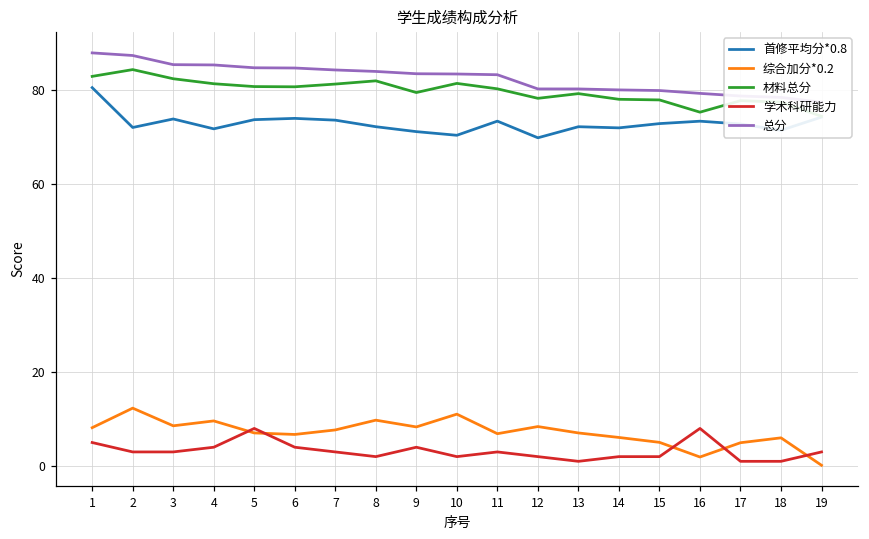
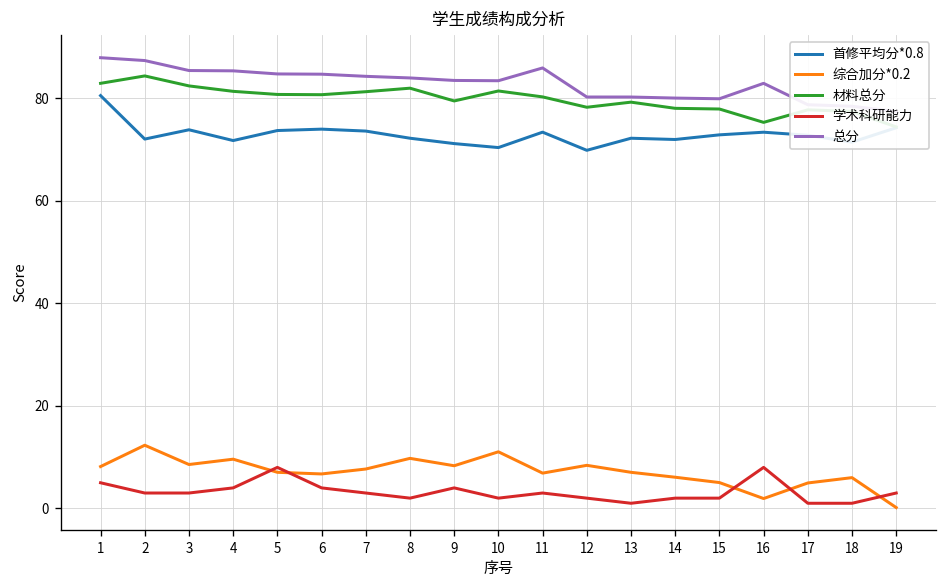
总分, 11: 83 -> 86
总分, 16: 79 -> 83
